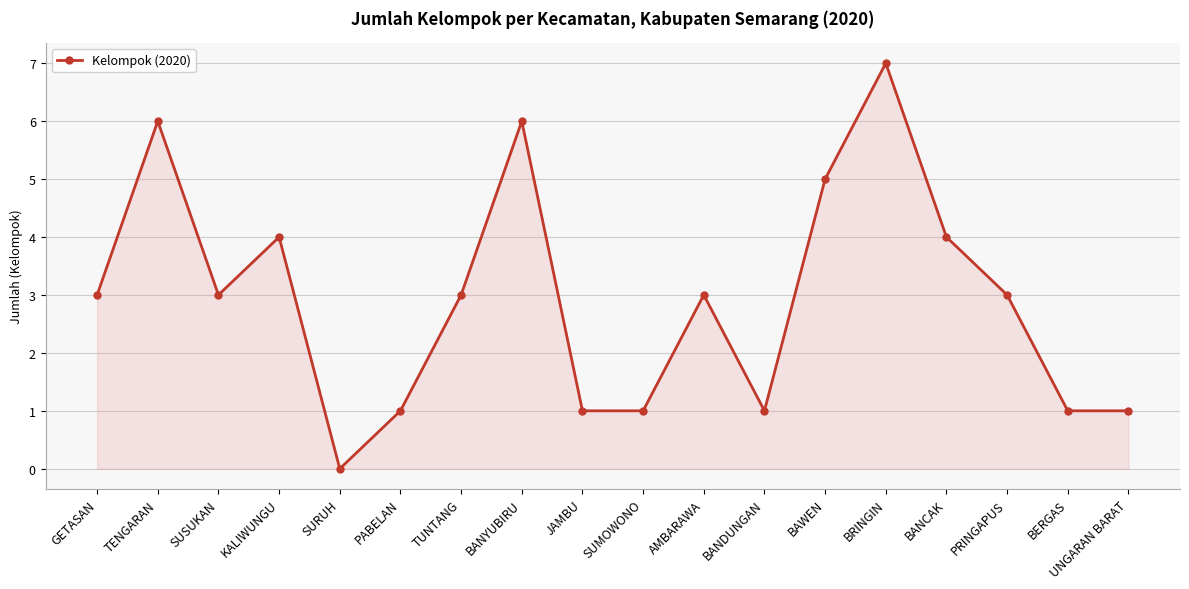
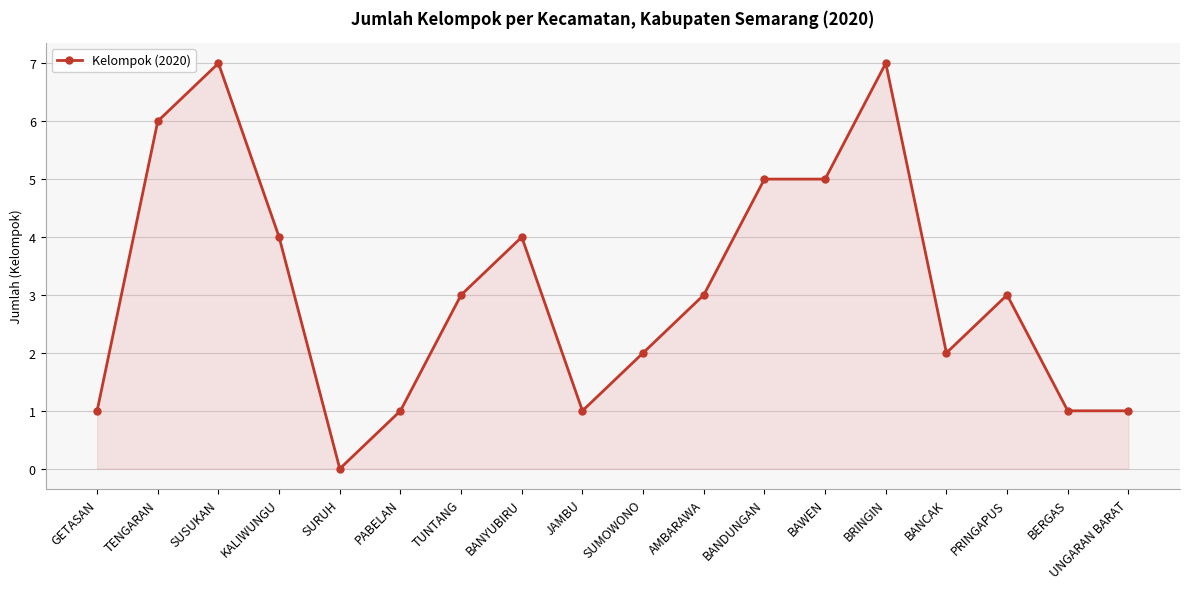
GETASAN: 3 -> 1
SUSUKAN: 3 -> 7
BANYUBIRU: 6 -> 4
SUMOWONO: 1 -> 2
BANDUNGAN: 1 -> 5
BANCAK: 4 -> 2
